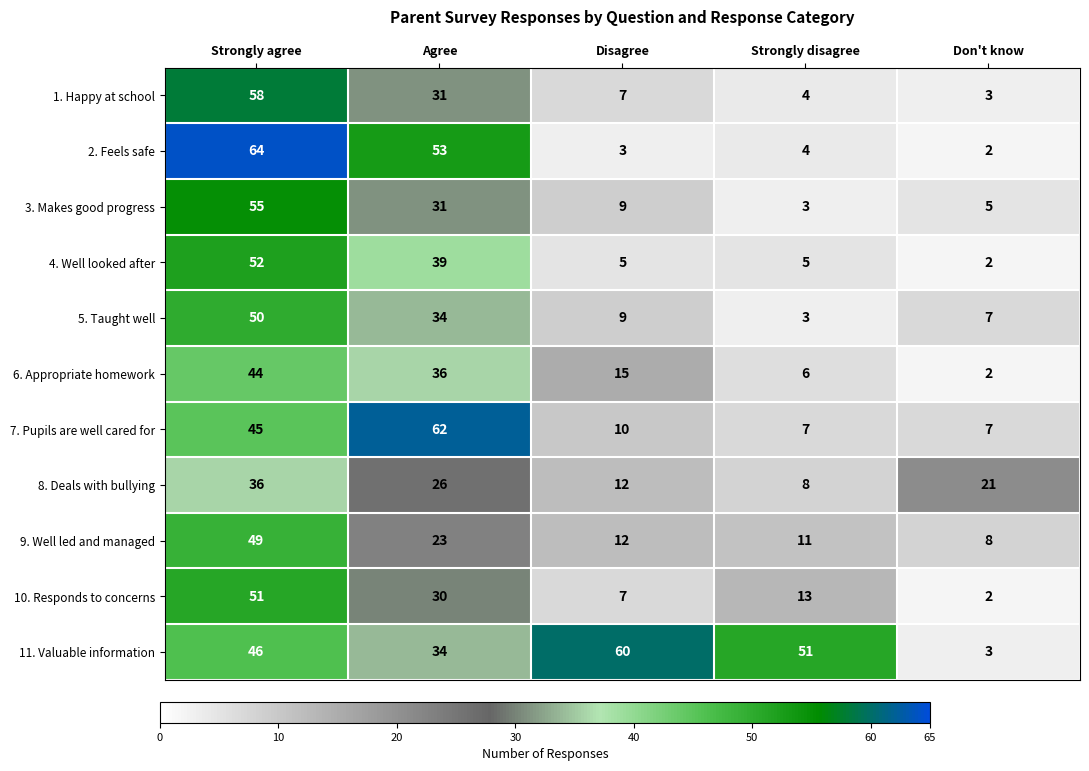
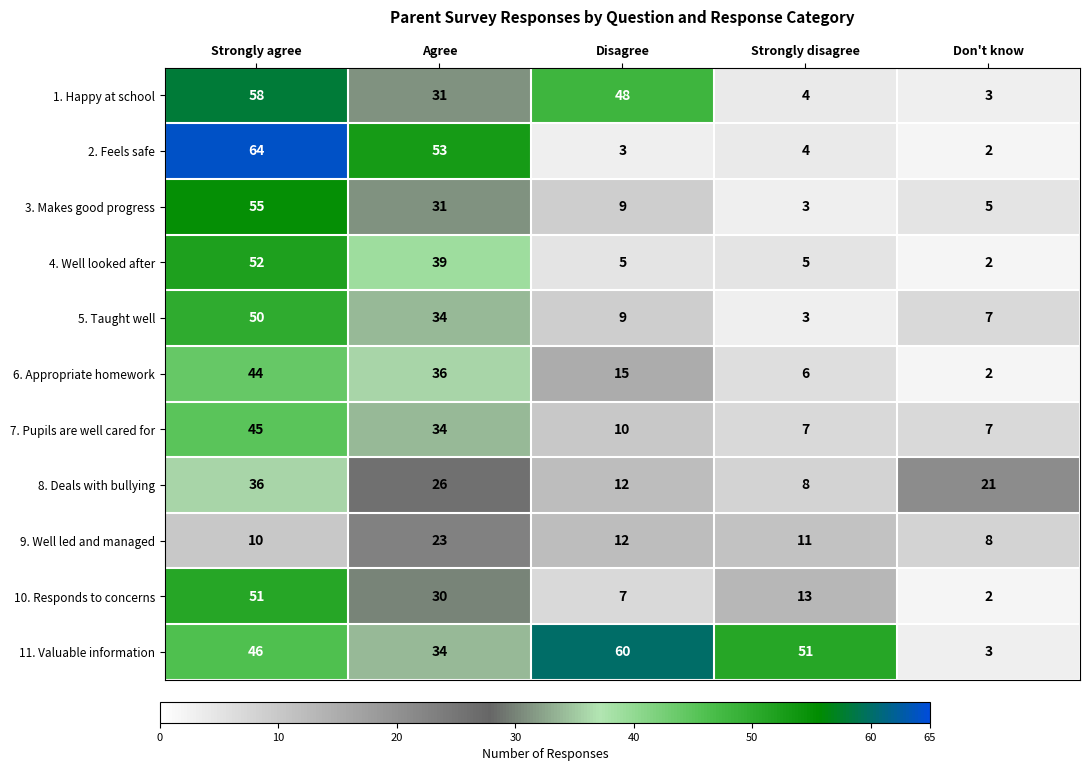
1. Happy at school, Disagree: 7 -> 48
7. Pupils are well cared for, Agree: 62 -> 34
9. Well led and managed, Strongly agree: 49 -> 10
